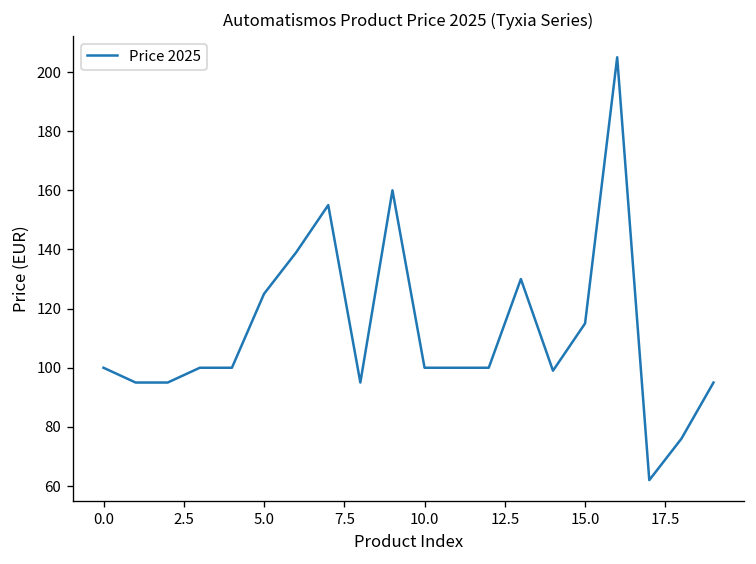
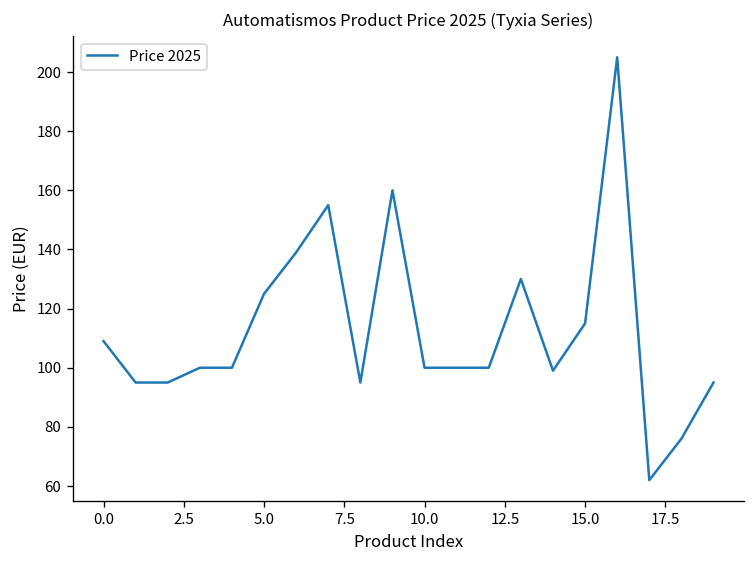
0.0: 100 -> 109
